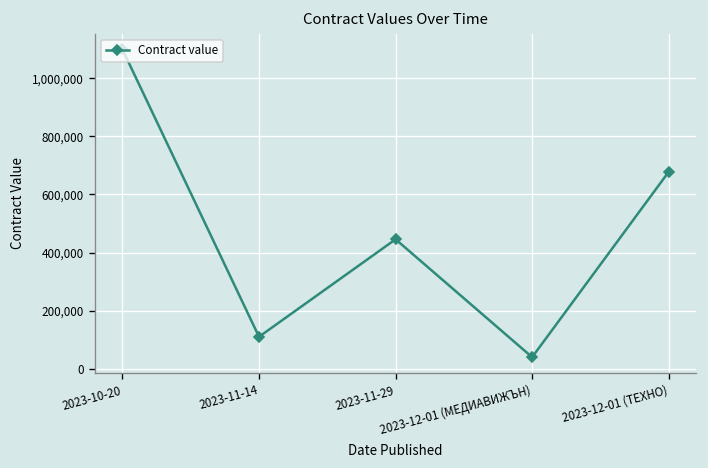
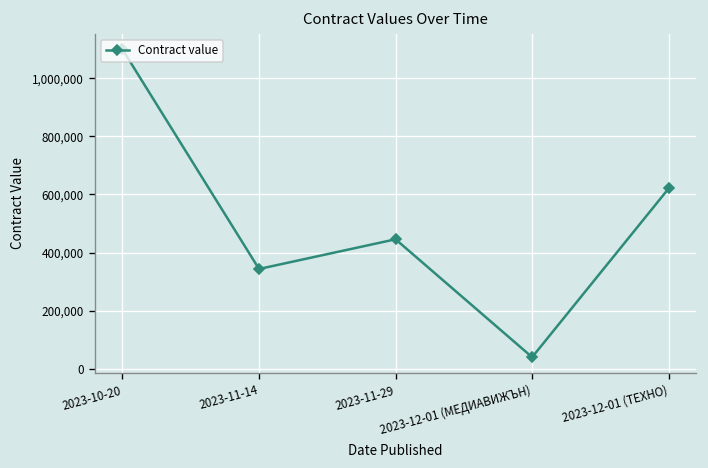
2023-11-14: 110,000 -> 340,000
2023-12-01 (ТЕХНО): 680,000 -> 620,000
